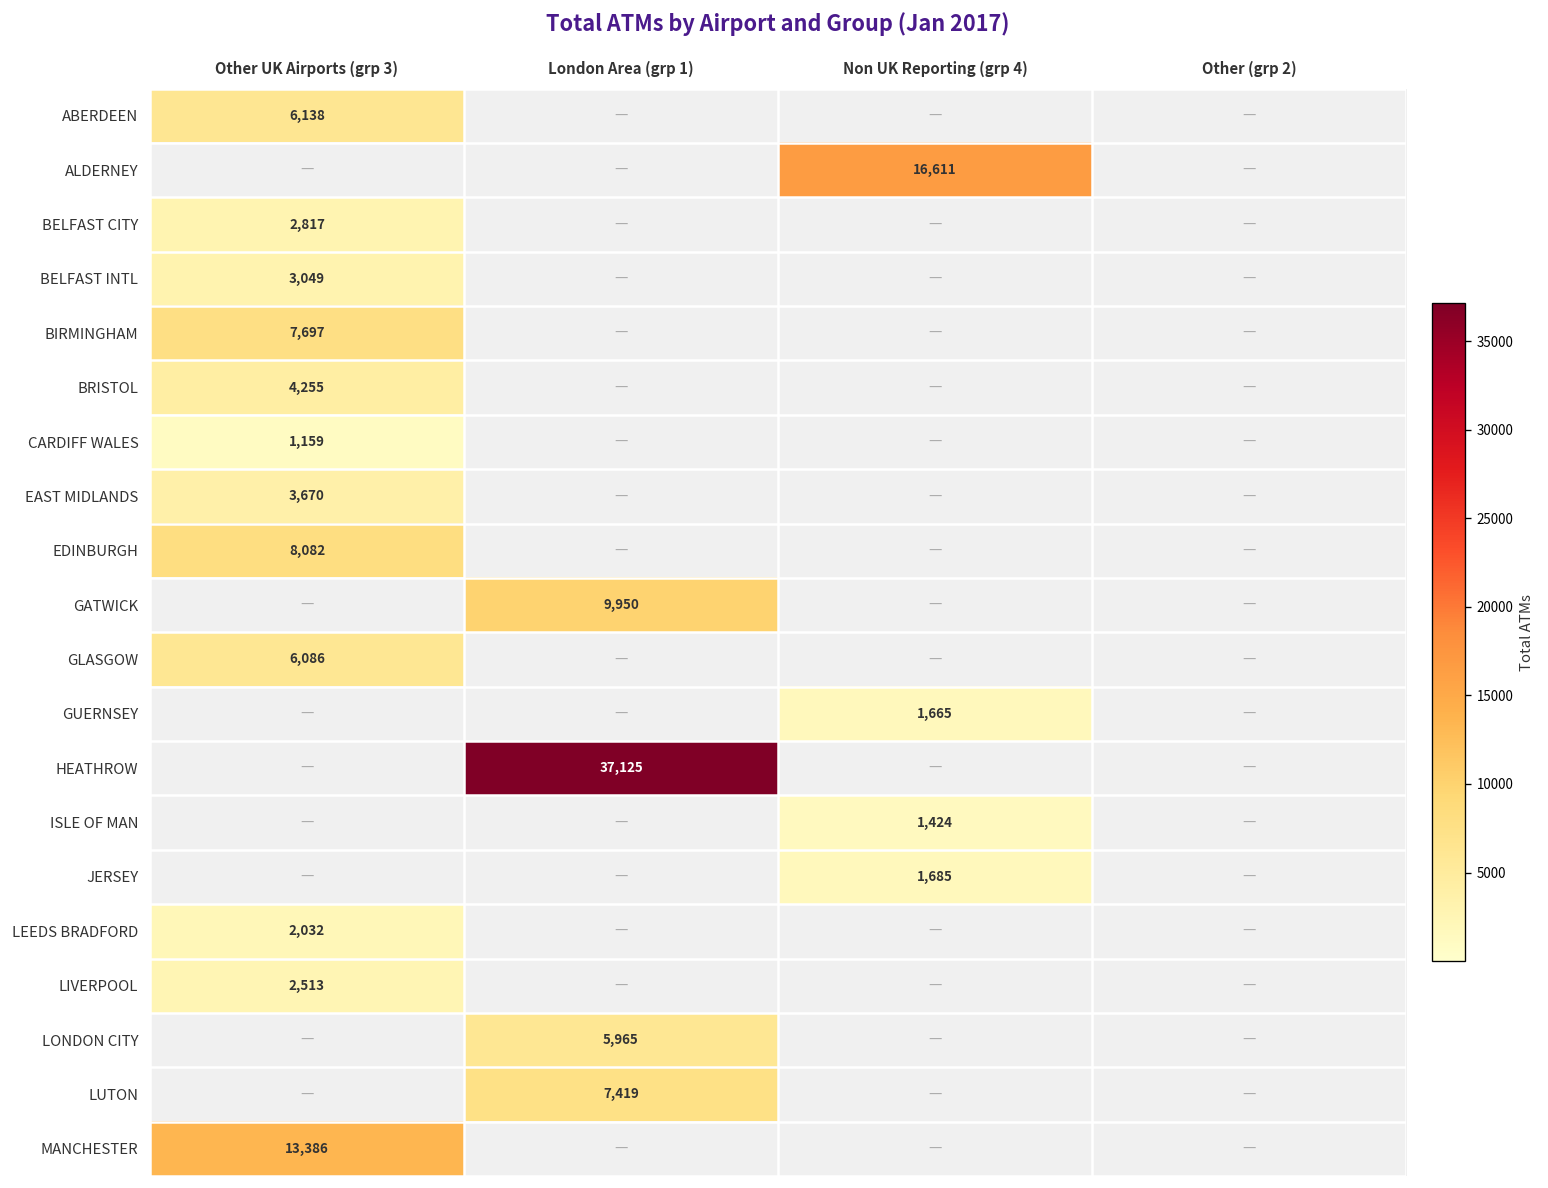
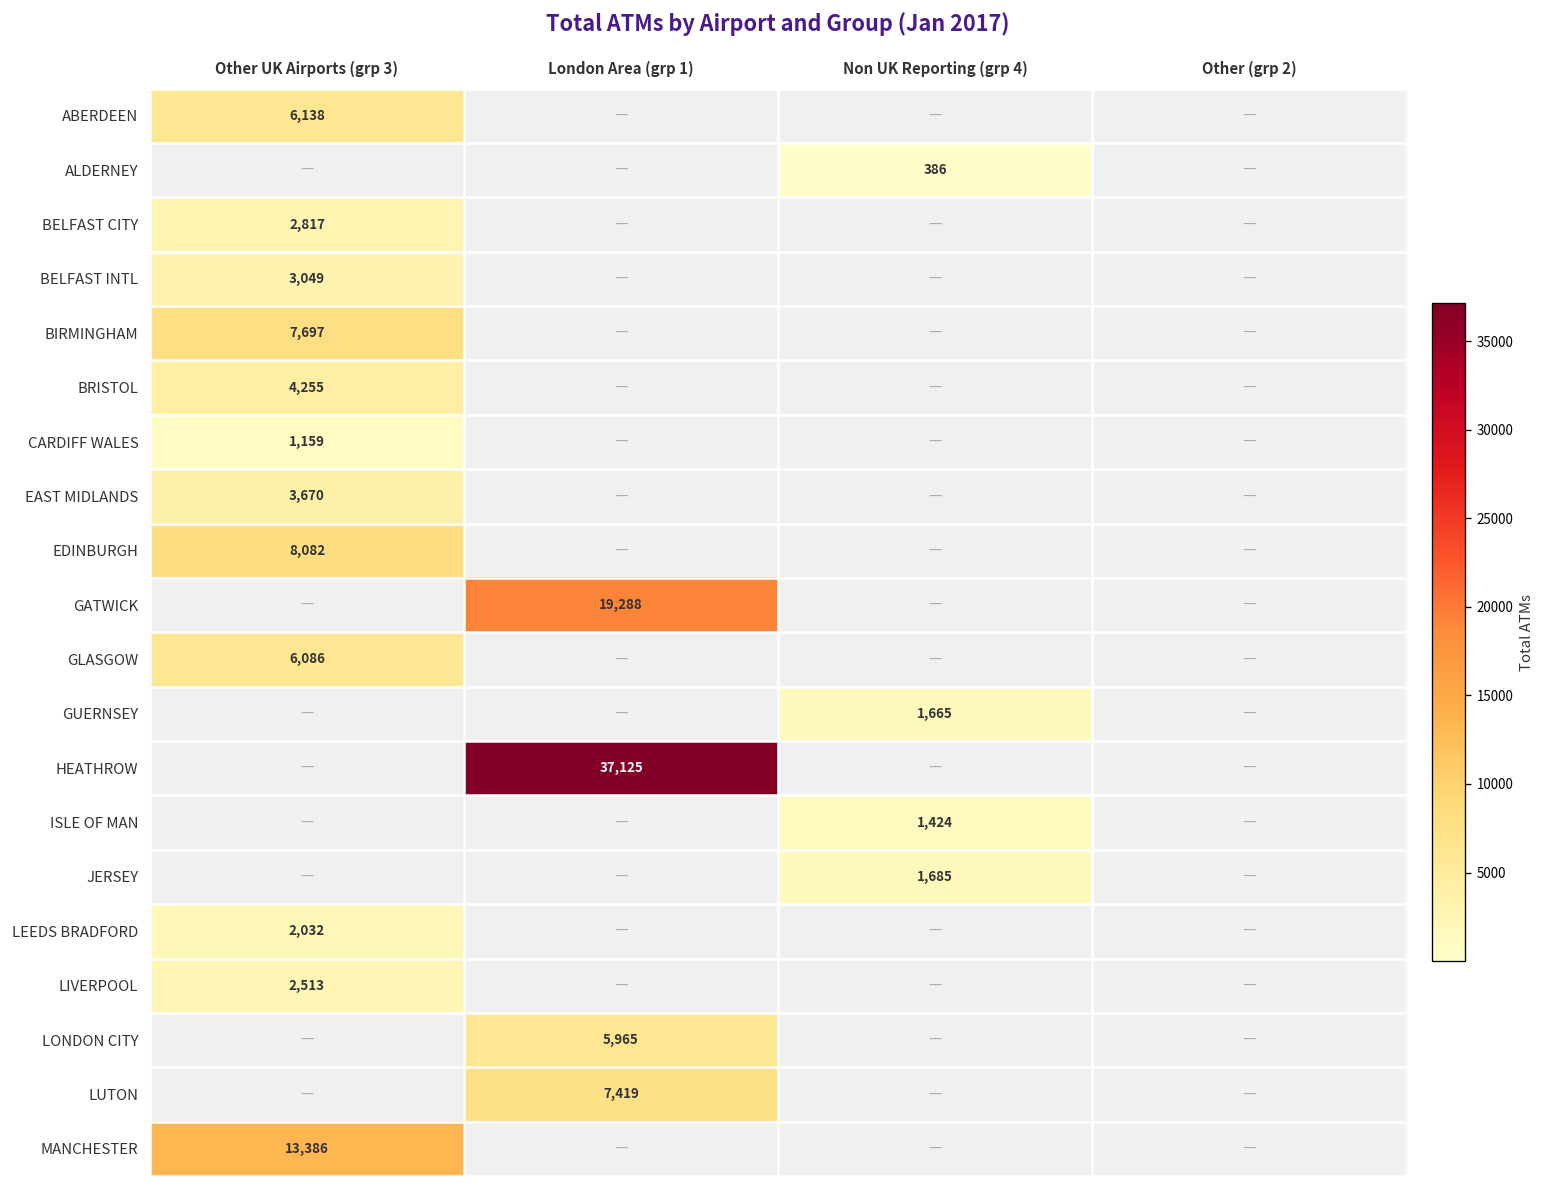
ALDERNEY, Non UK Reporting (grp 4): 16,611 -> 386
GATWICK, London Area (grp 1): 9,950 -> 19,288
